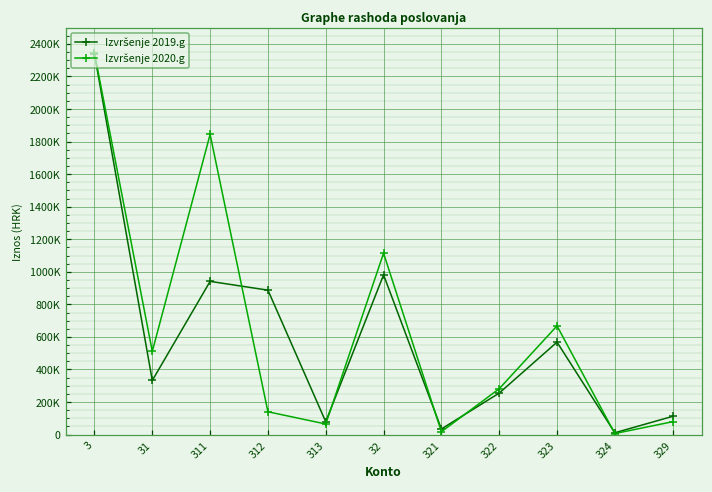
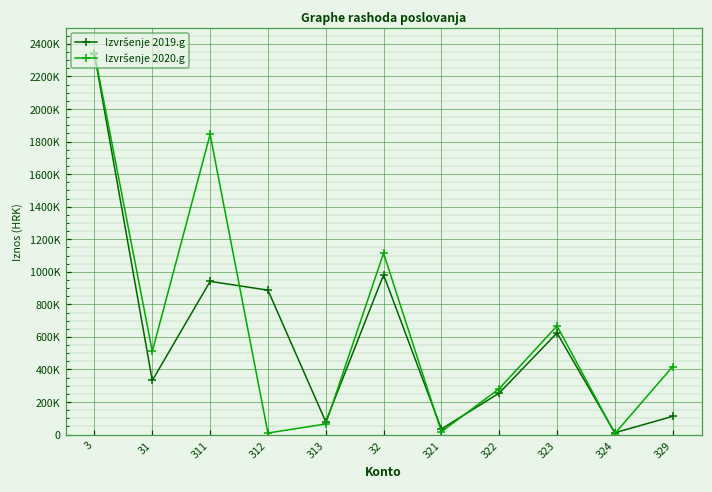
Izvršenje 2020.g, 312: 140000 -> 10000
Izvršenje 2019.g, 323: 570000 -> 620000
Izvršenje 2020.g, 329: 80000 -> 420000
